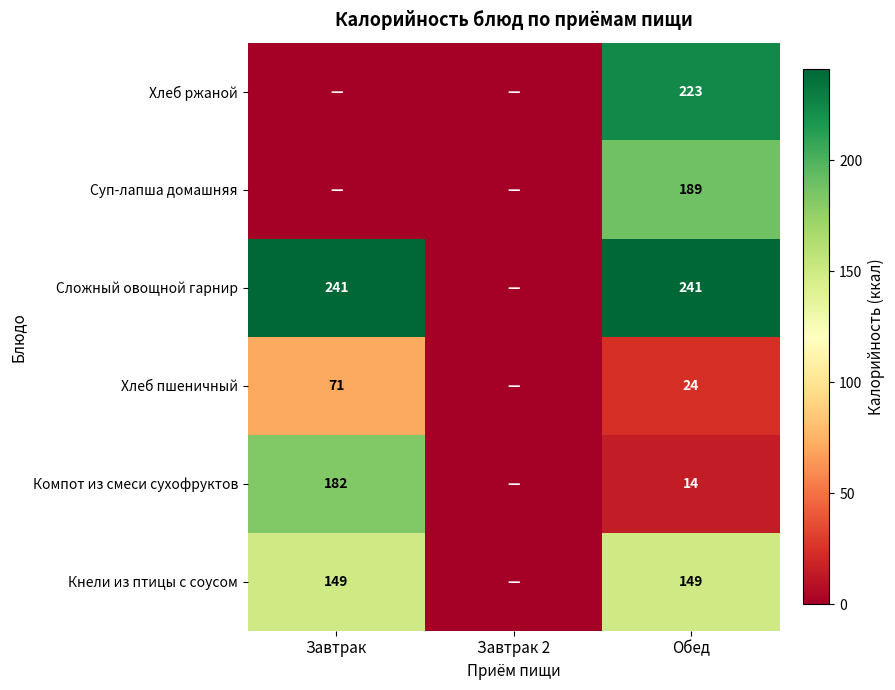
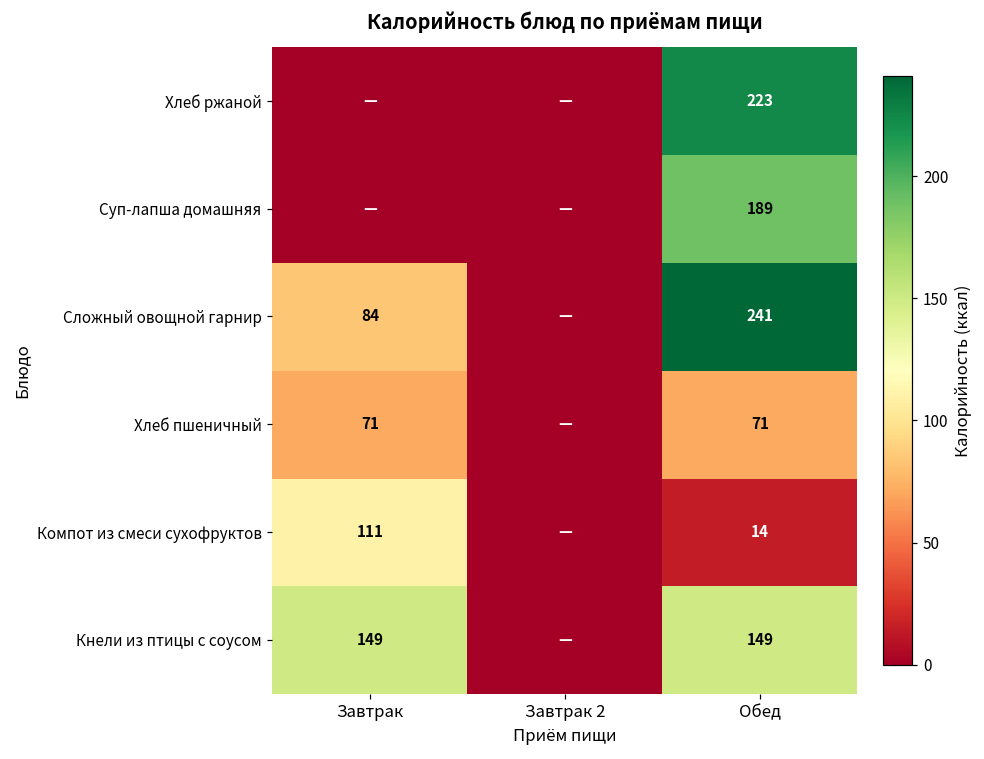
Сложный овощной гарнир, Завтрак: 241 -> 84
Хлеб пшеничный, Обед: 24 -> 71
Компот из смеси сухофруктов, Завтрак: 182 -> 111
